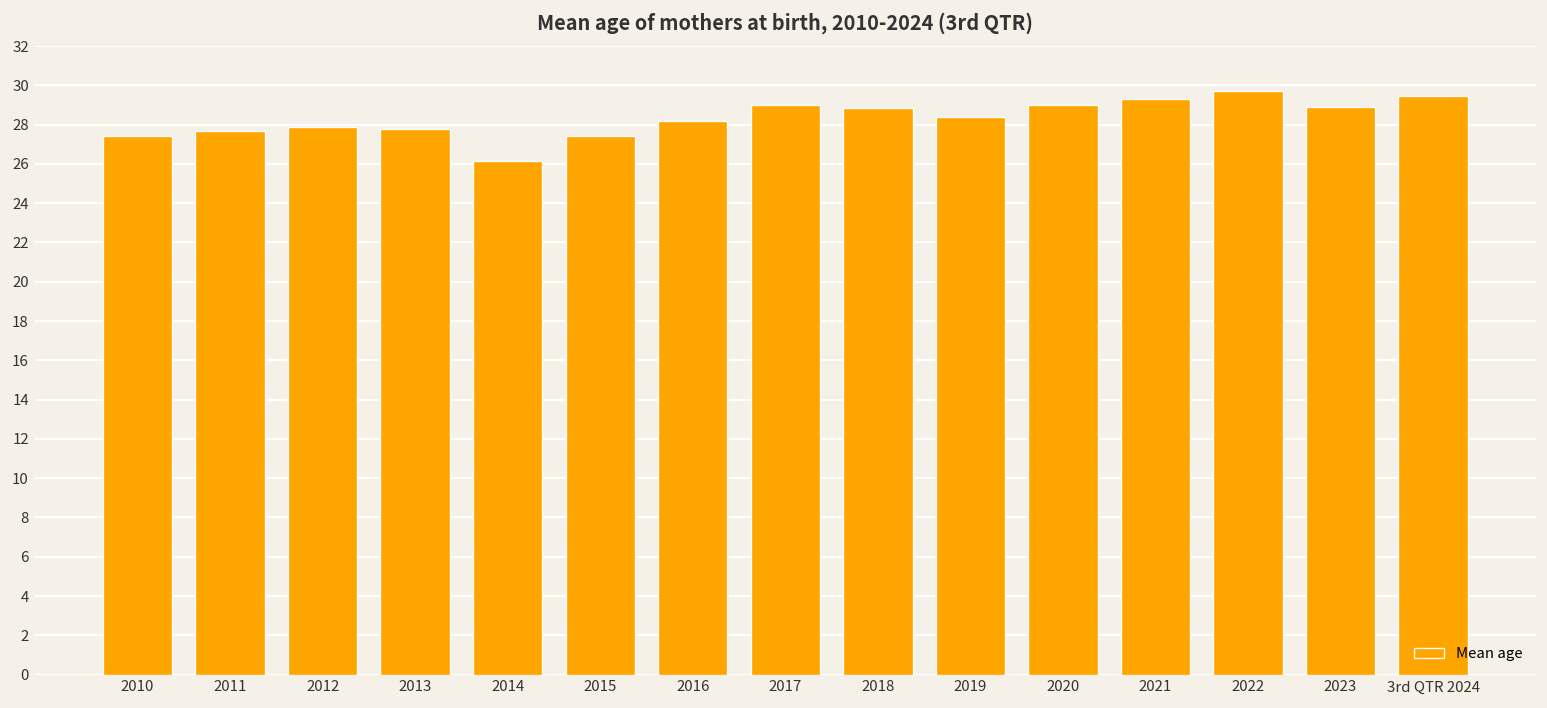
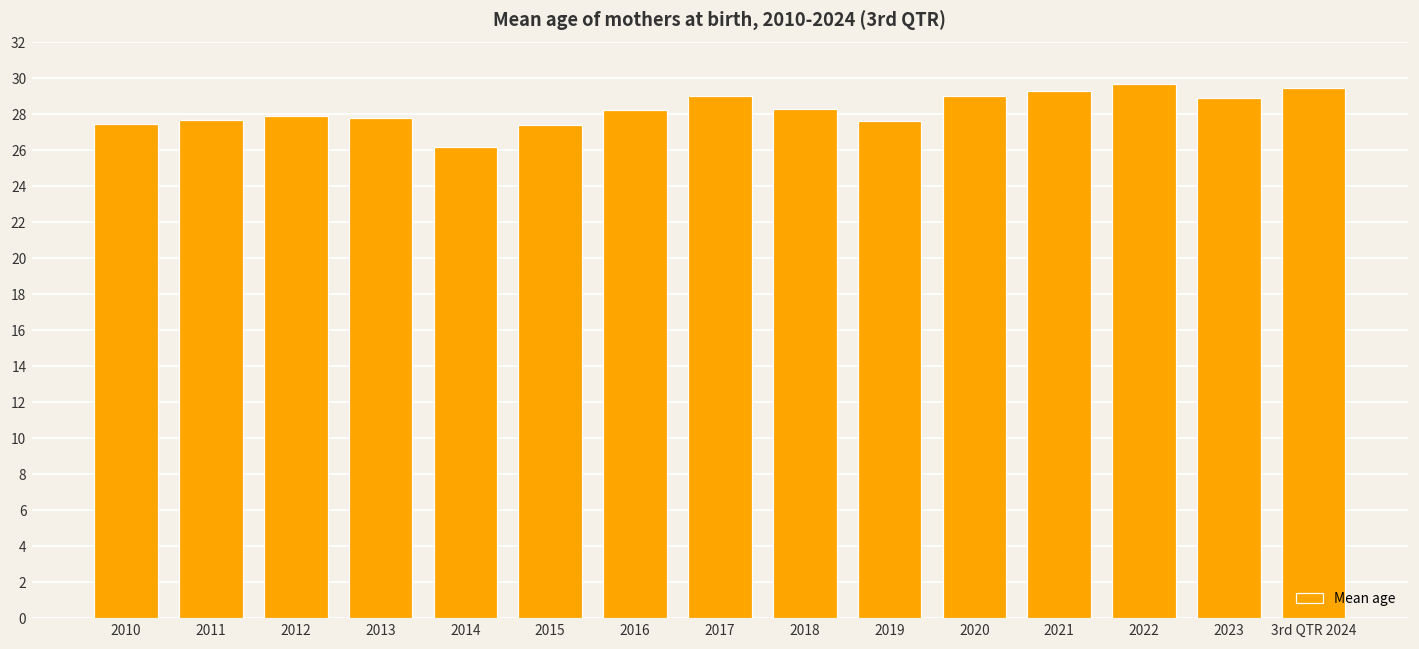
2018: 28.9 -> 28.3
2019: 28.4 -> 27.6
